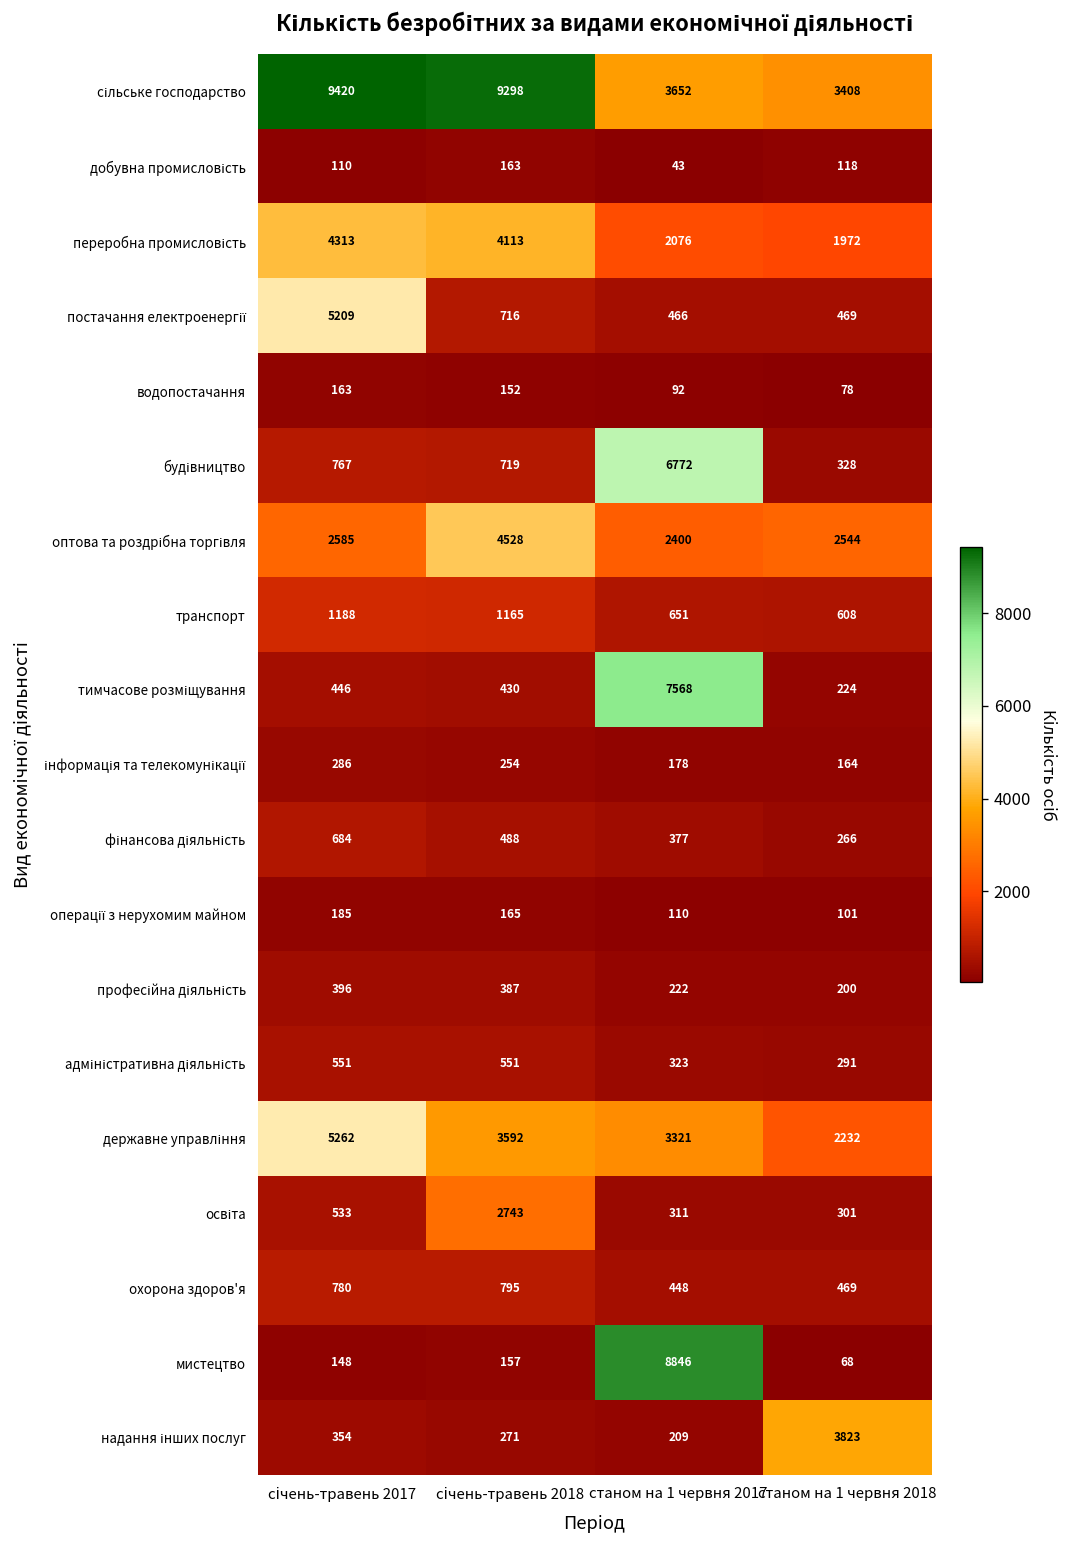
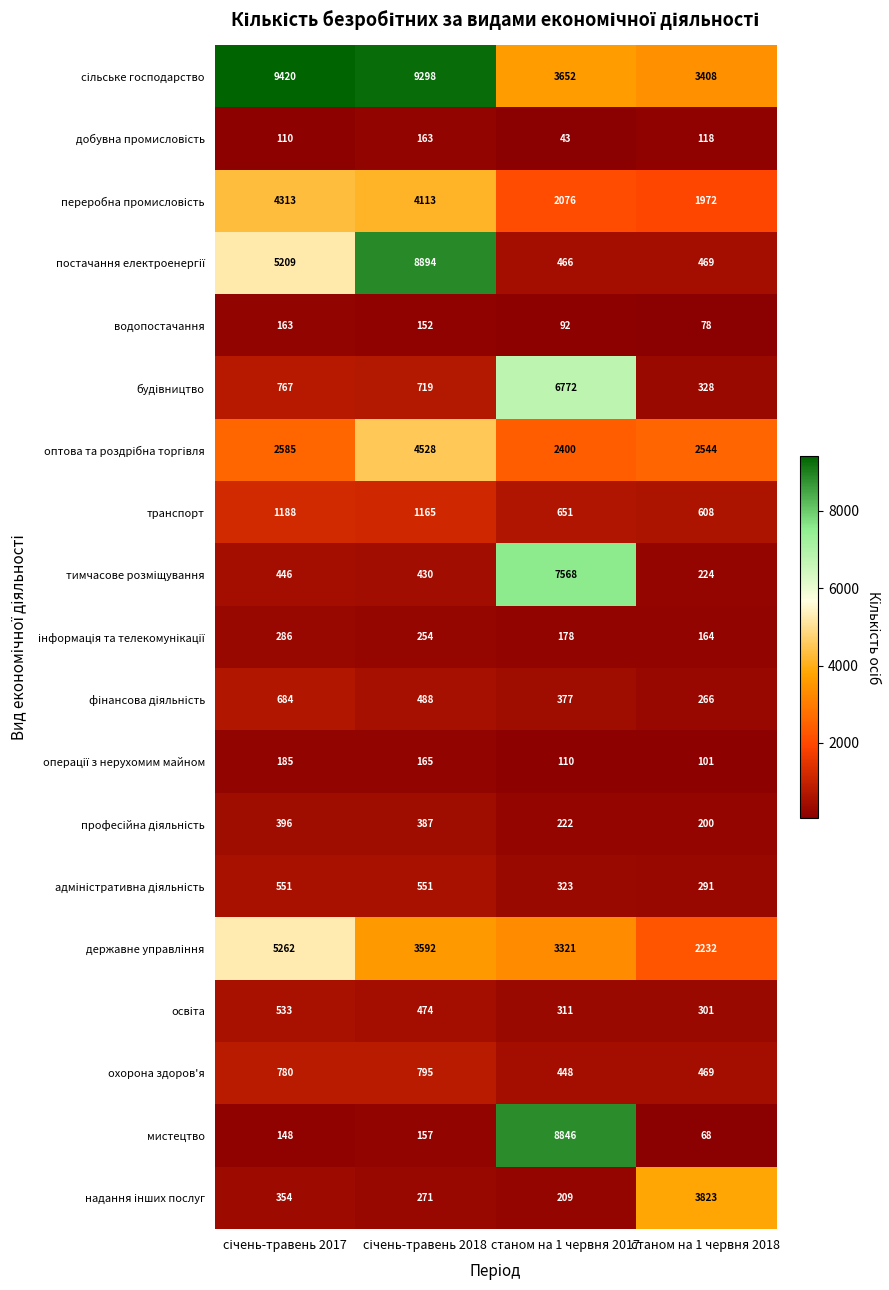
постачання електроенергії, січень-травень 2018: 716 -> 8894
освіта, січень-травень 2018: 2743 -> 474
